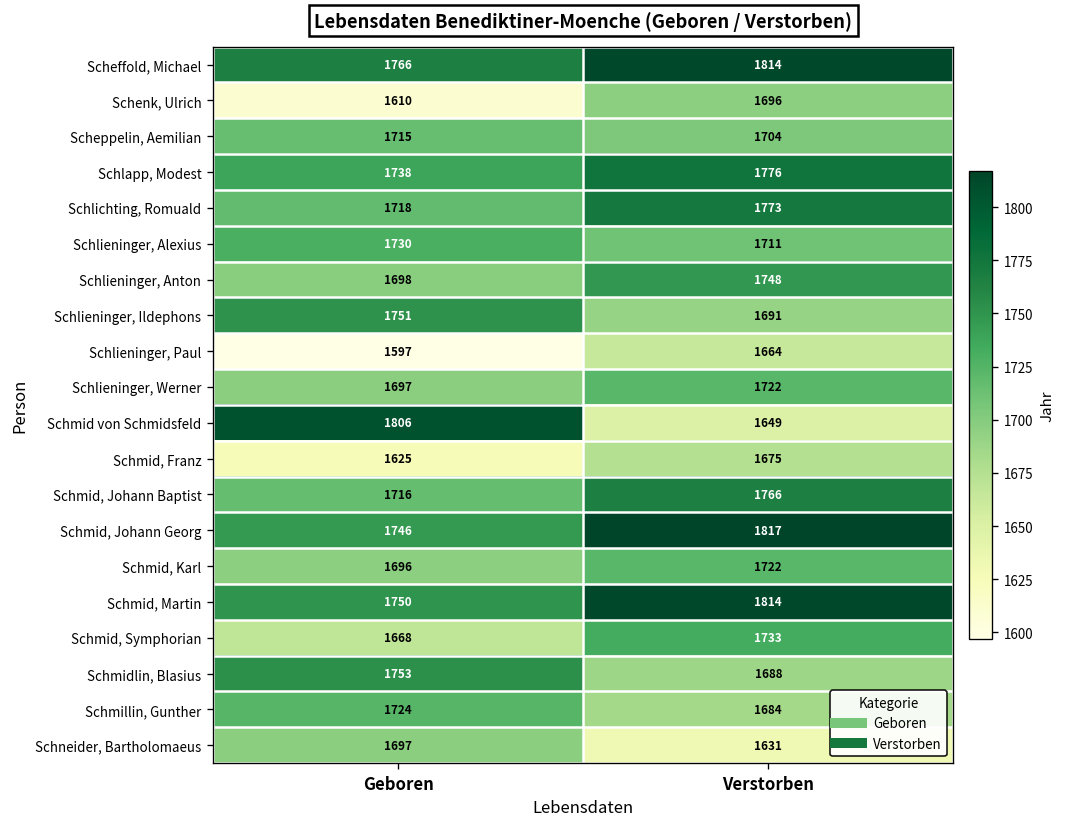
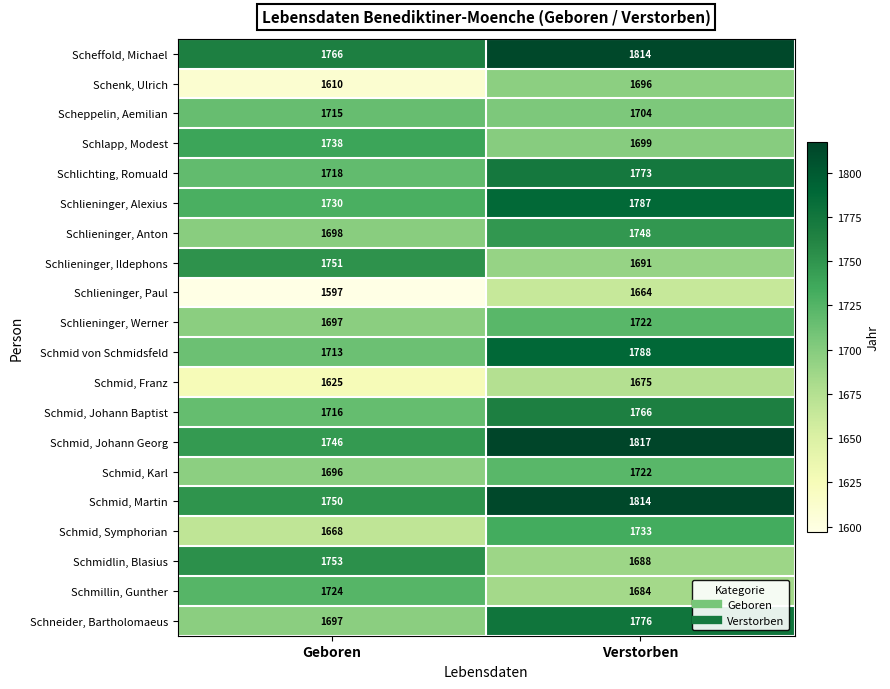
Schlapp, Modest, Verstorben: 1776 -> 1699
Schlieninger, Alexius, Verstorben: 1711 -> 1787
Schmid von Schmidsfeld, Geboren: 1806 -> 1713
Schmid von Schmidsfeld, Verstorben: 1649 -> 1788
Schneider, Bartholomaeus, Verstorben: 1631 -> 1776
